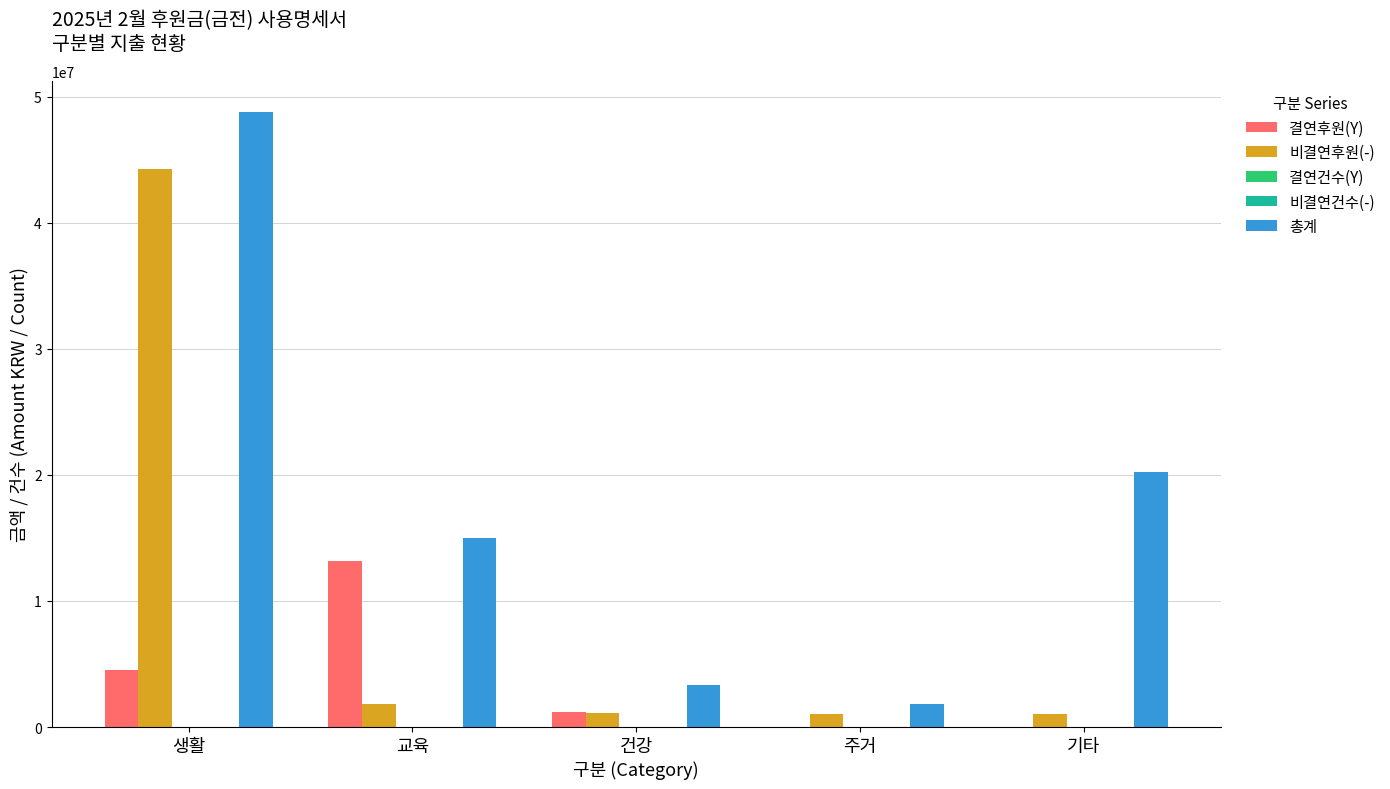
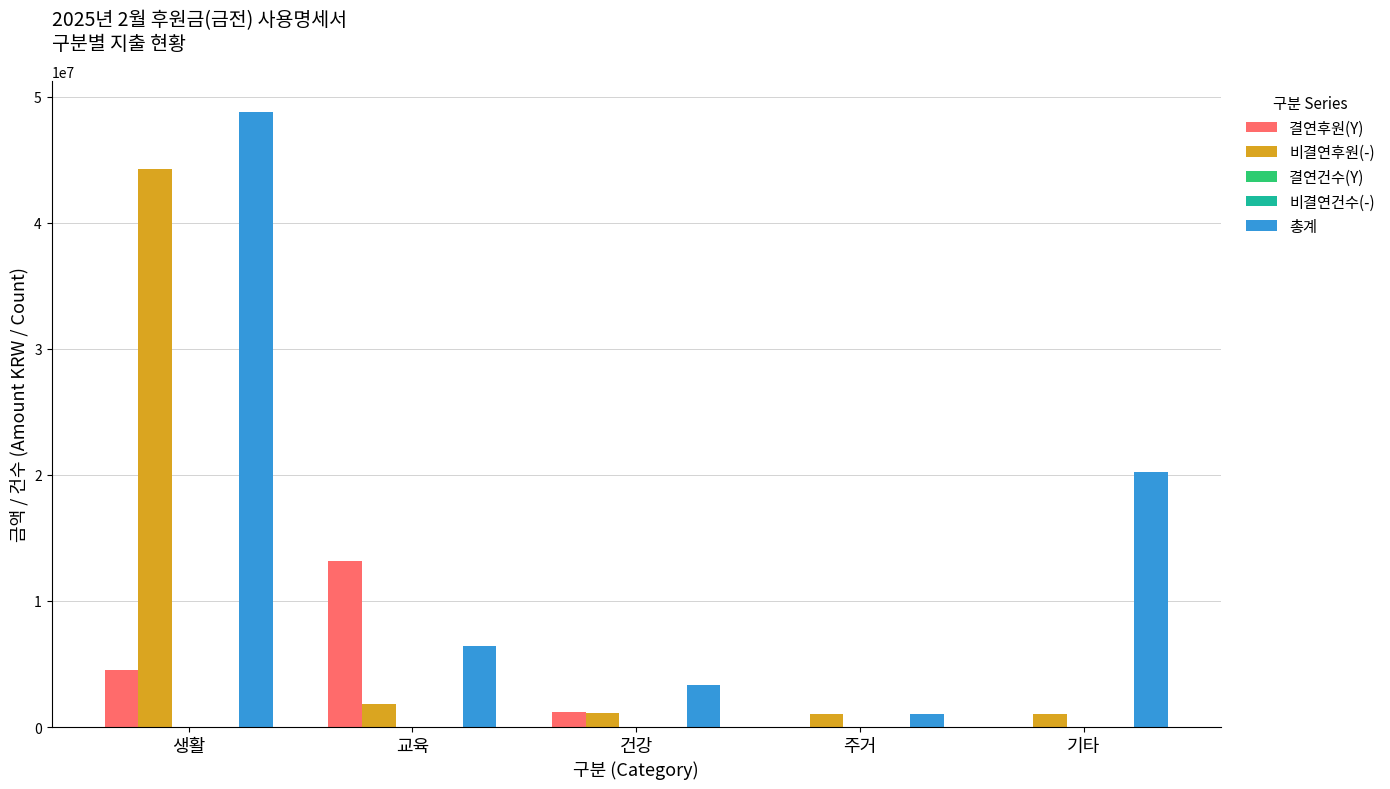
총계, 교육: 15000000 -> 6400000
총계, 주거: 1800000 -> 1100000
